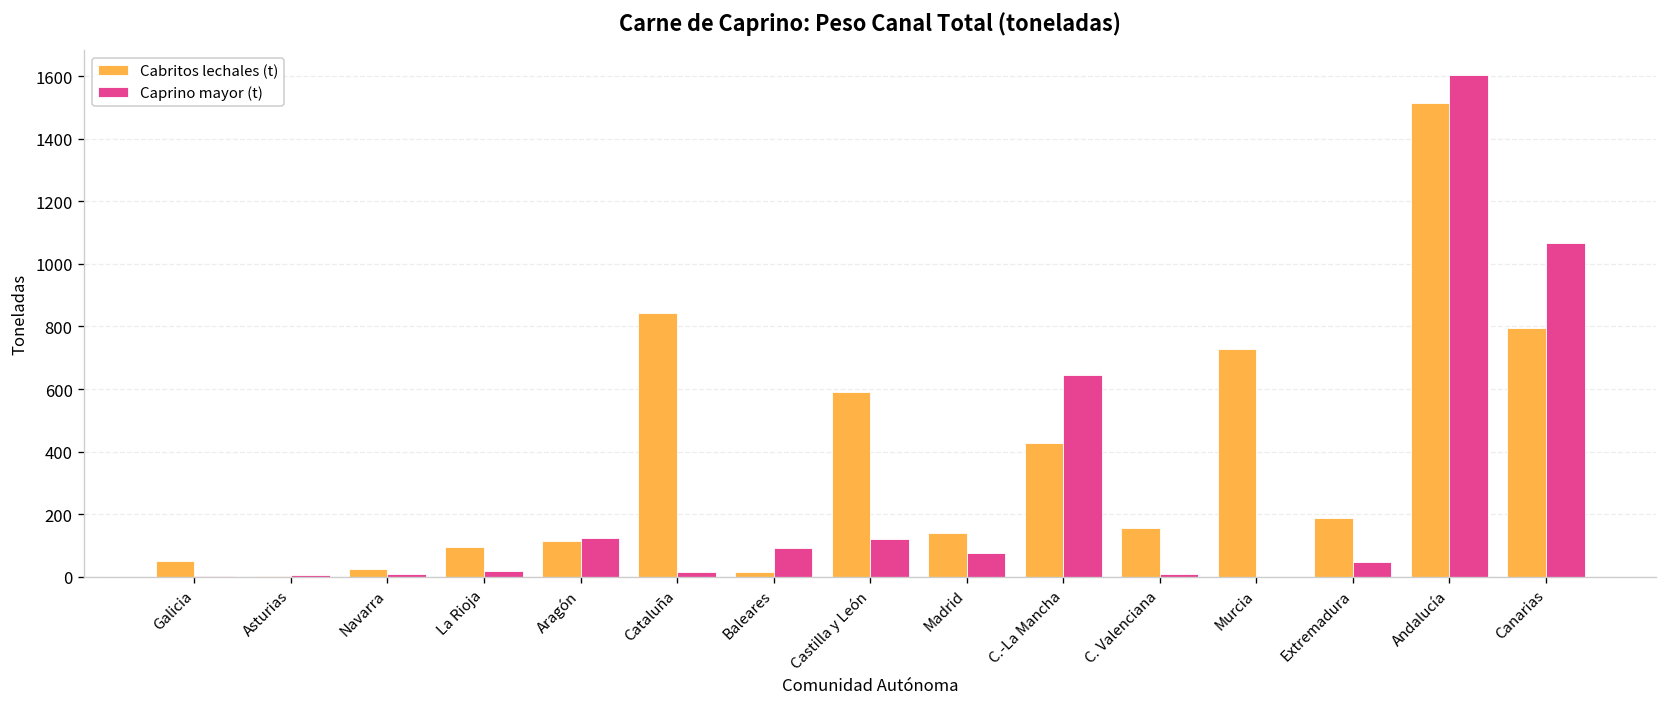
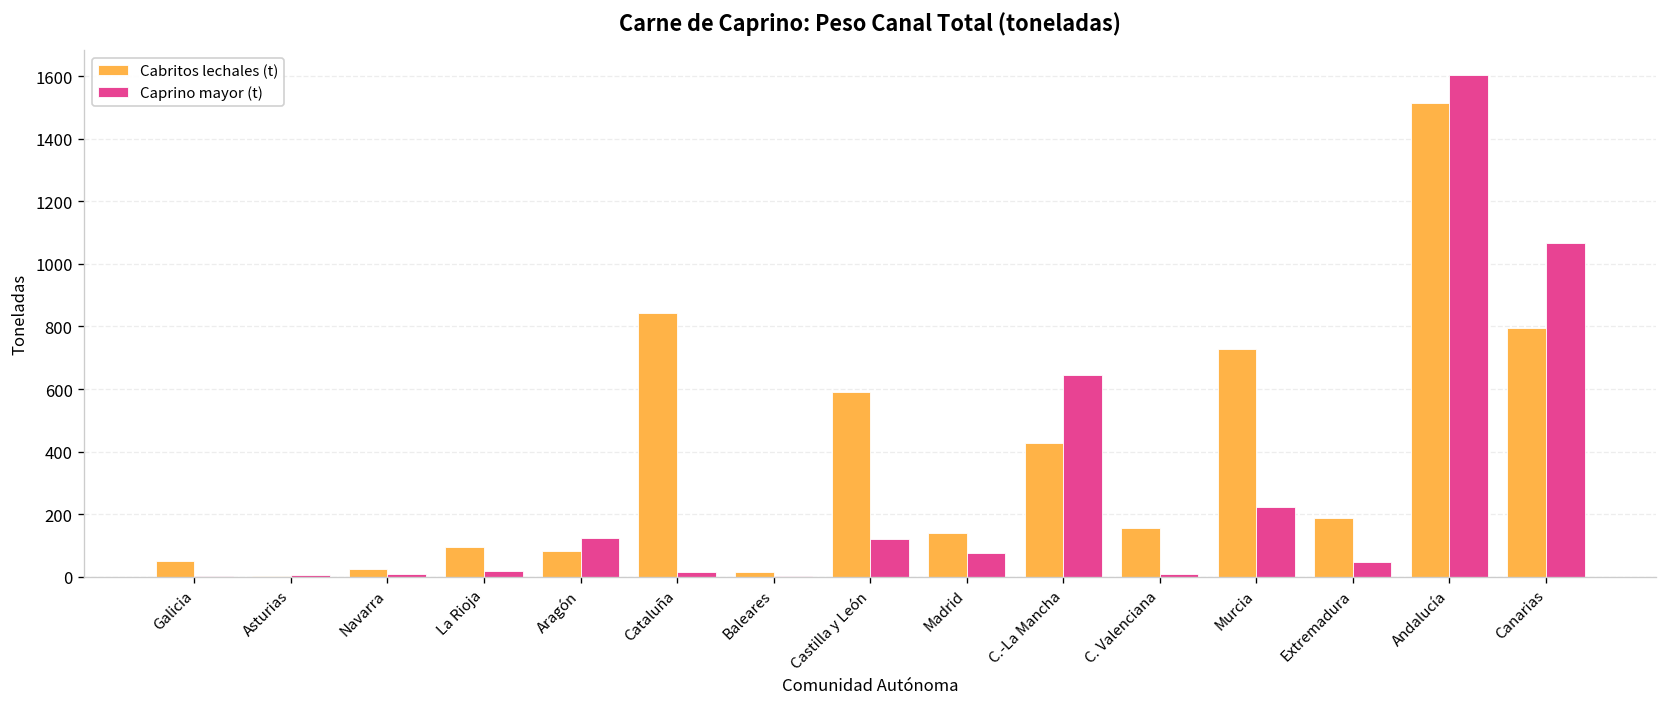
Cabritos lechales (t), Aragón: 110 -> 80
Caprino mayor (t), Baleares: 90 -> 0
Caprino mayor (t), Murcia: 0 -> 220
